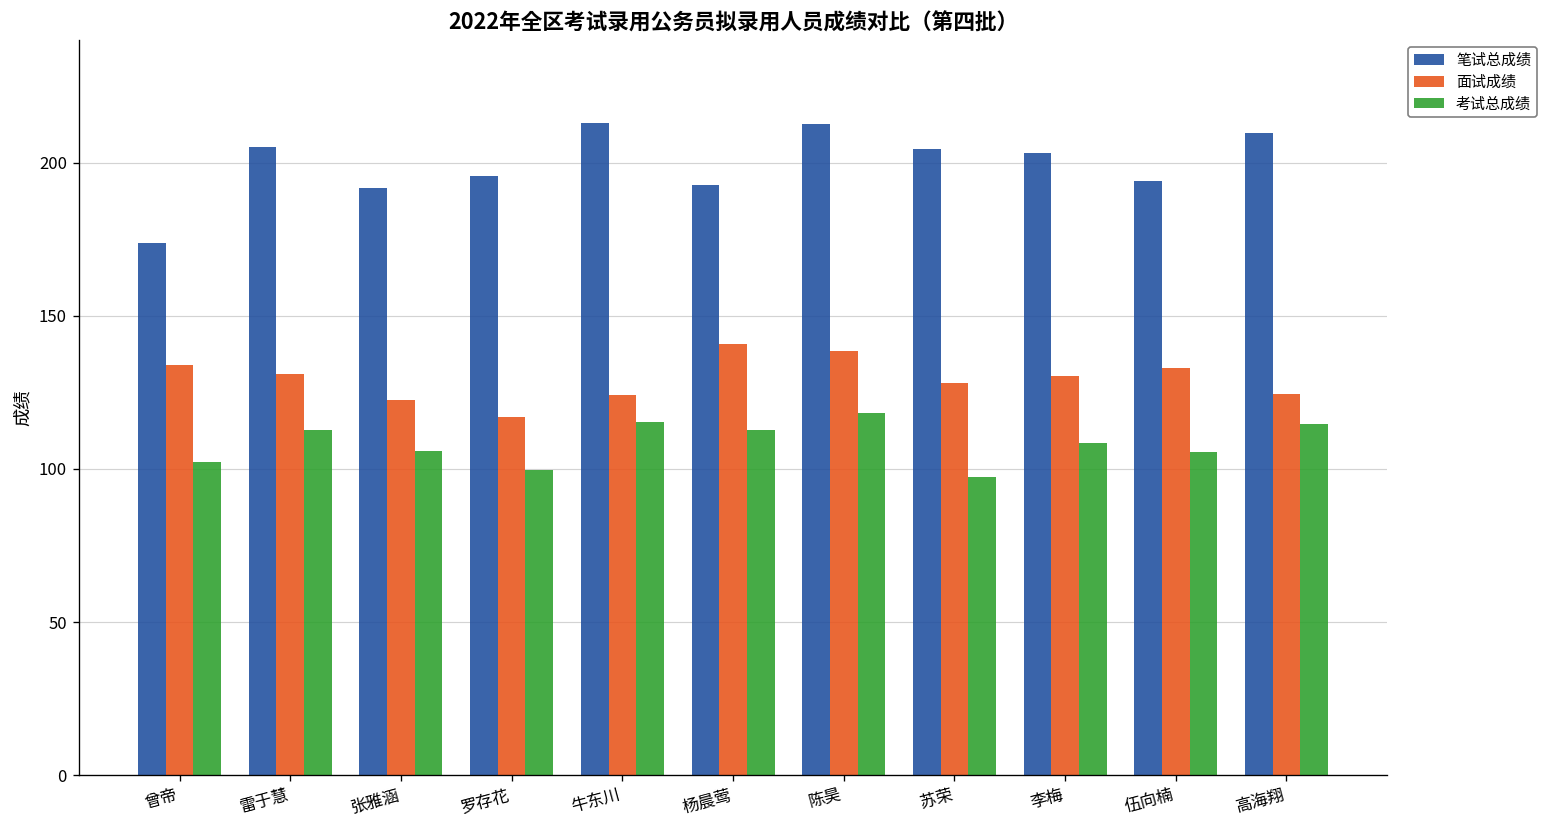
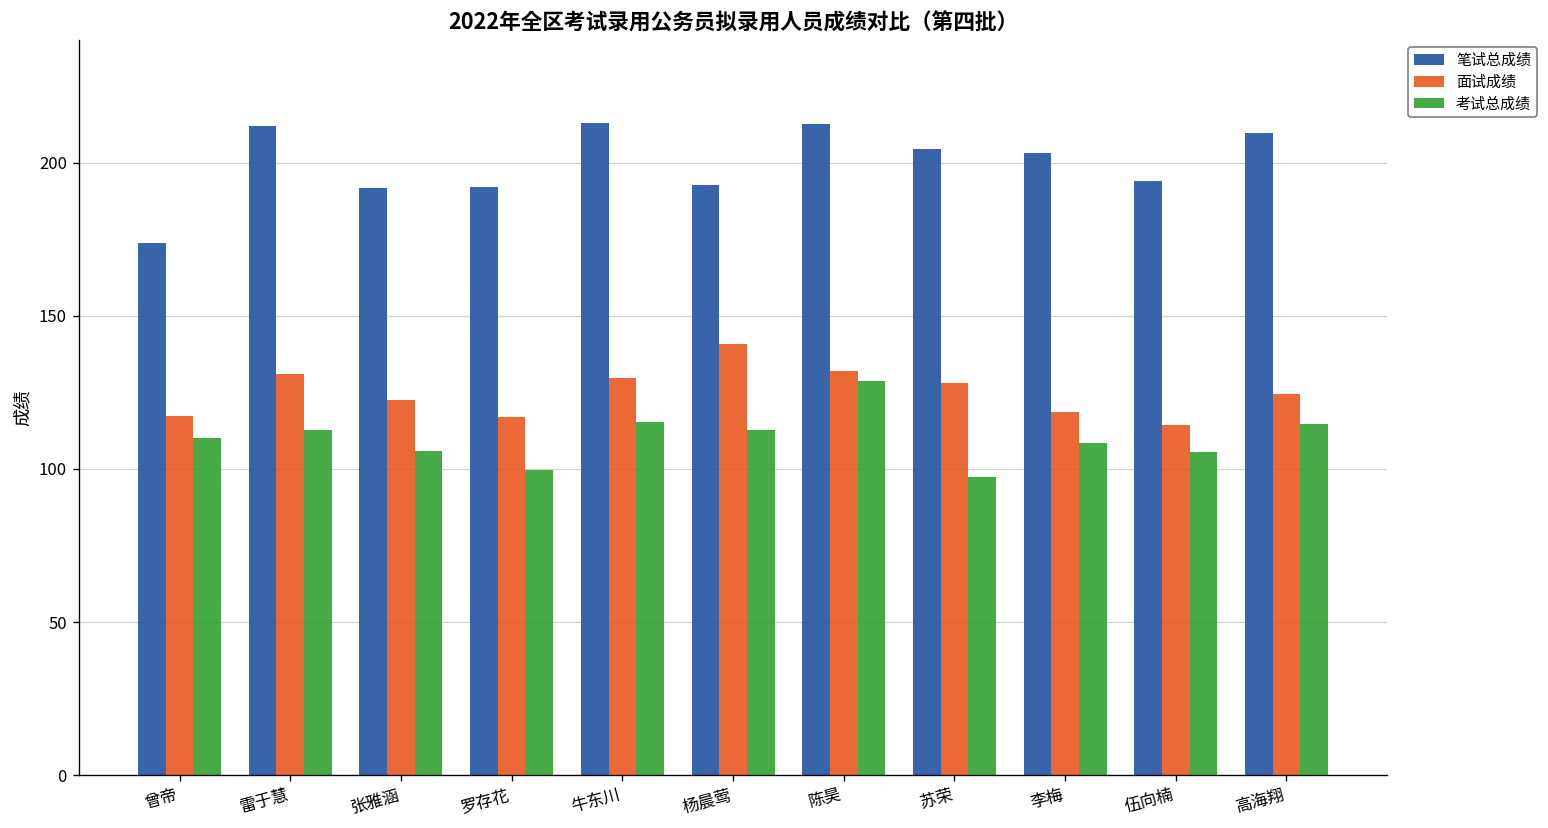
面试成绩, 曾帝: 134 -> 117
考试总成绩, 曾帝: 102 -> 110
笔试总成绩, 雷于慧: 205 -> 212
笔试总成绩, 罗存花: 196 -> 192
面试成绩, 牛东川: 124 -> 130
面试成绩, 陈昊: 138 -> 132
考试总成绩, 陈昊: 118 -> 129
面试成绩, 李梅: 130 -> 119
面试成绩, 伍向楠: 133 -> 114
